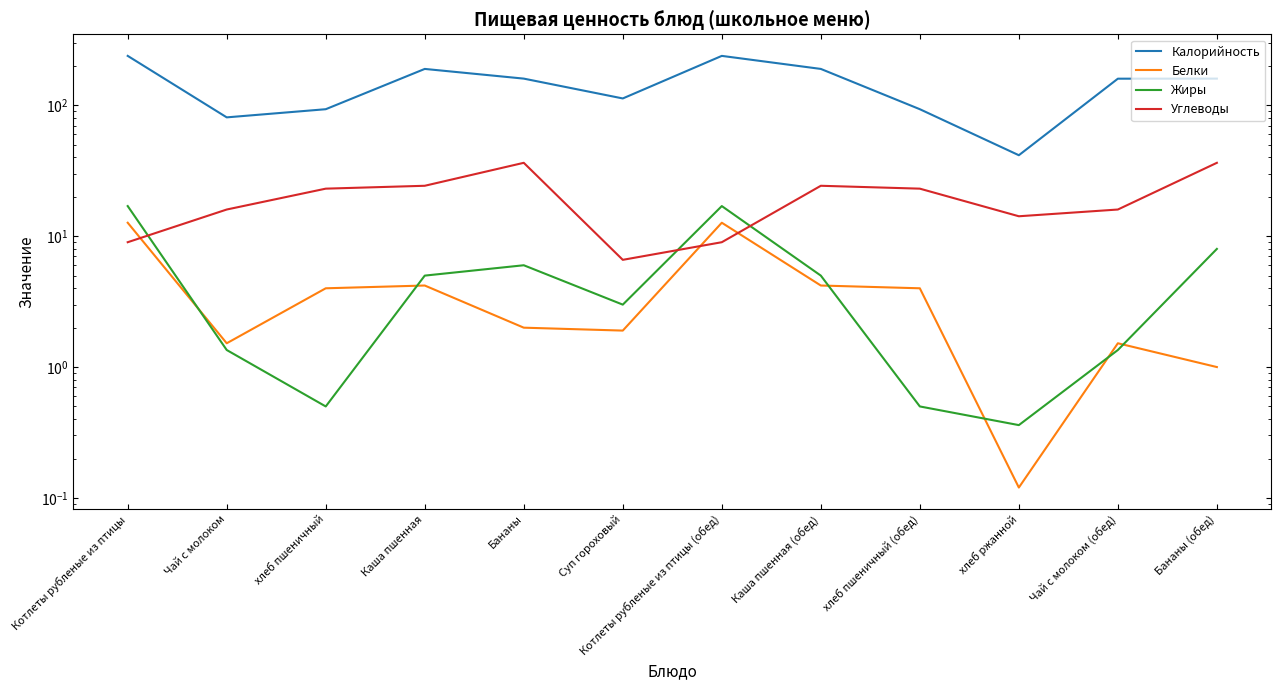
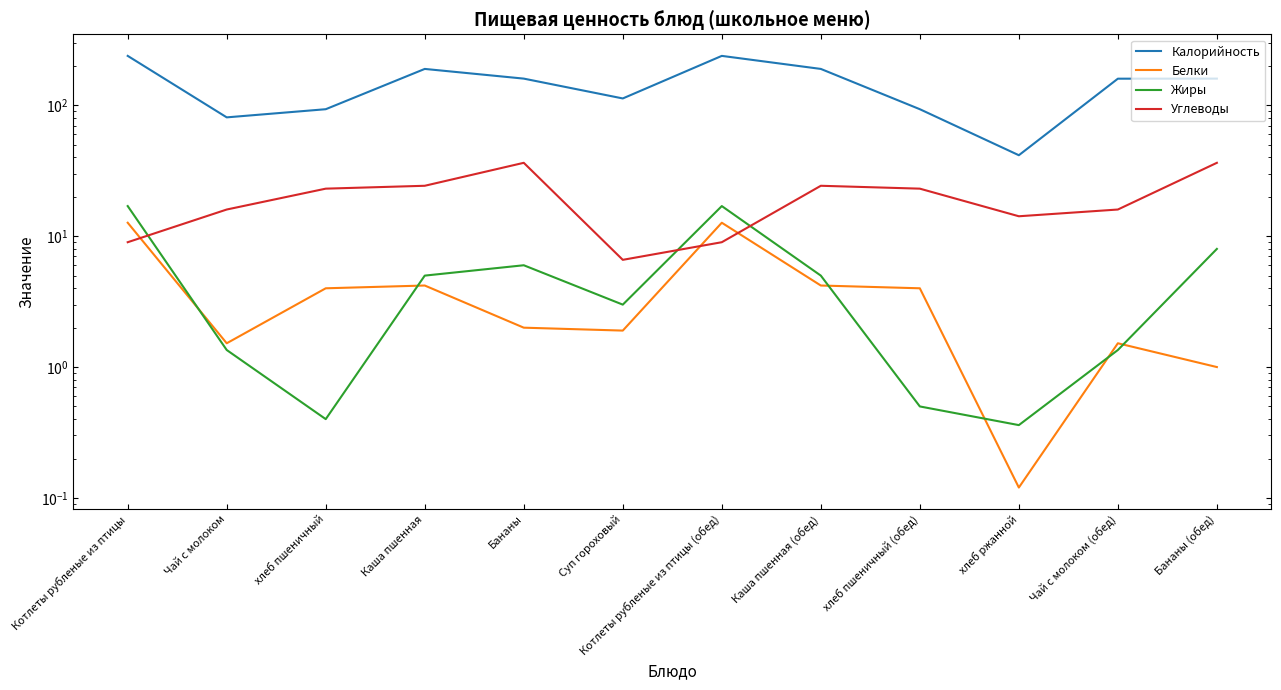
Жиры, хлеб пшеничный: 0.5 -> 0.4
